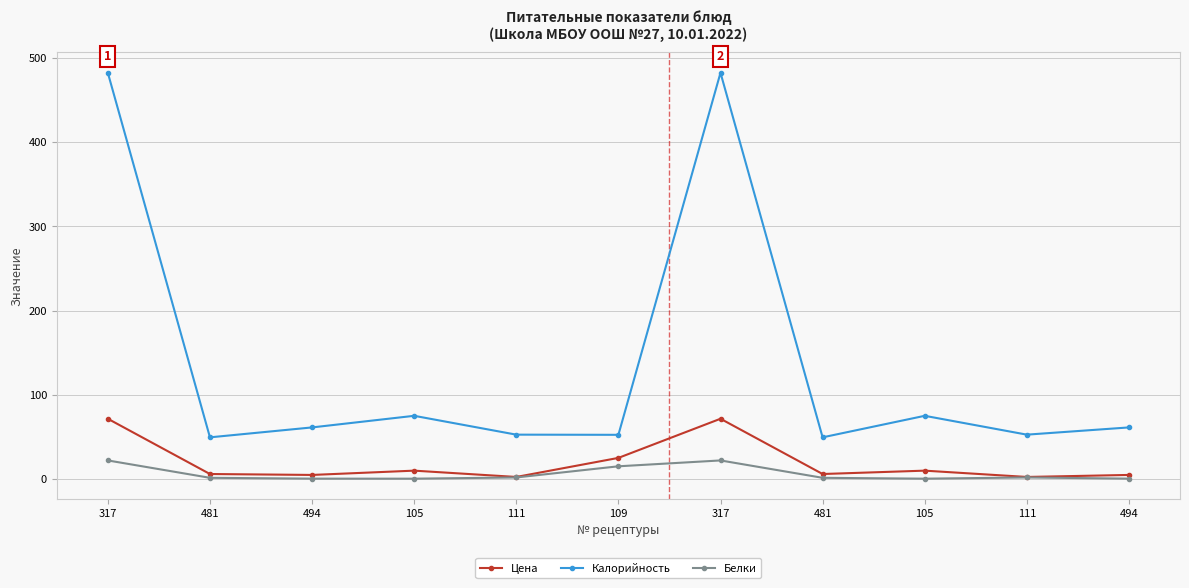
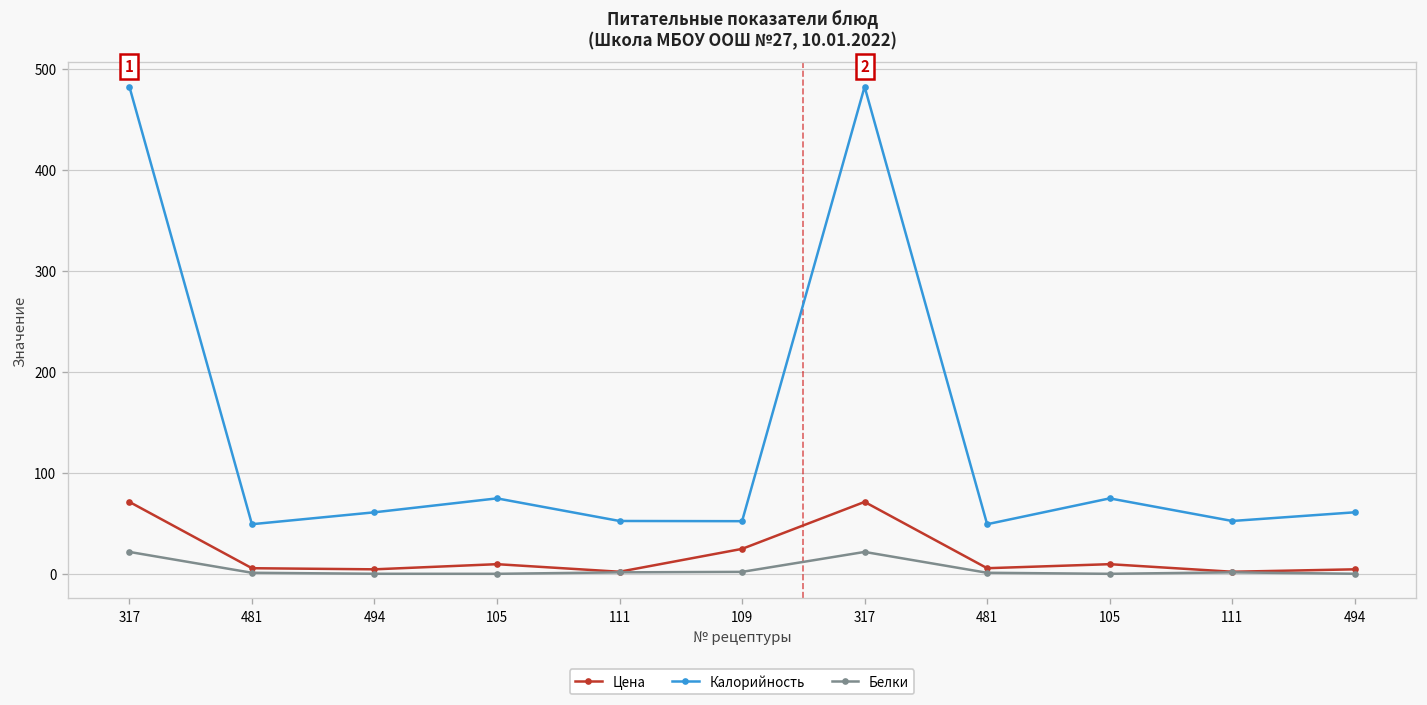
Белки, 109: 10 -> 0
